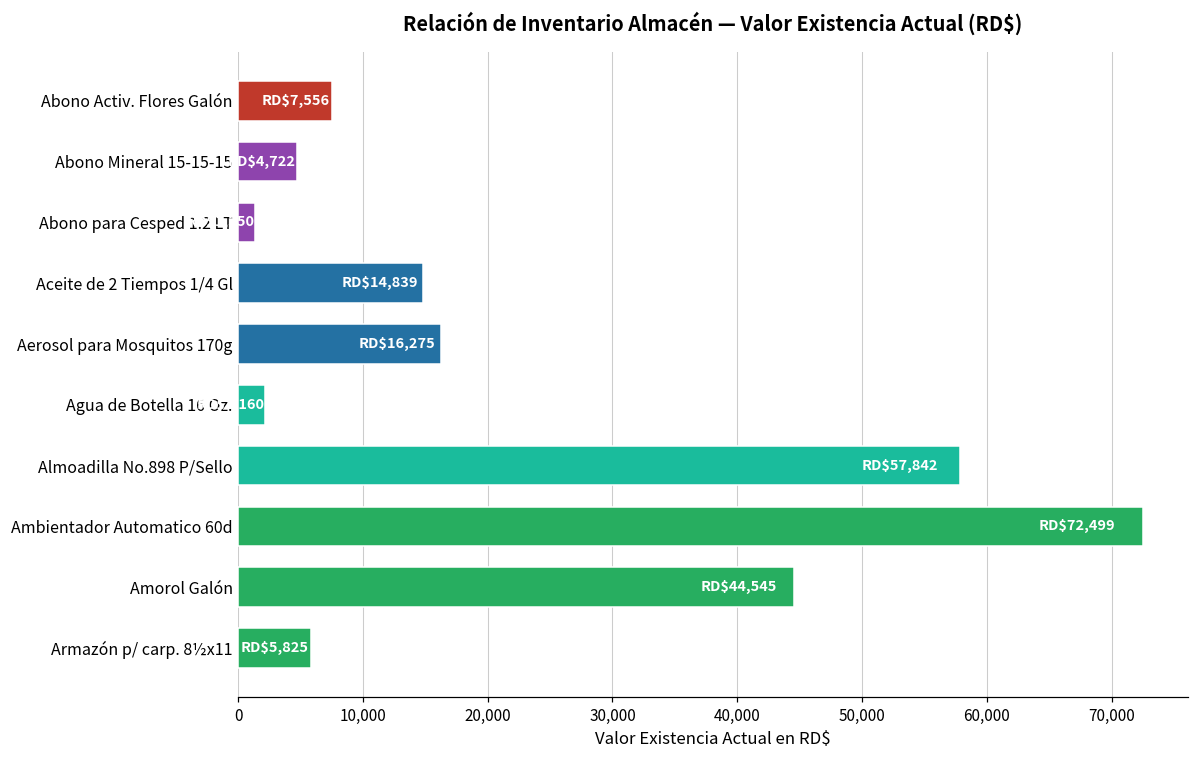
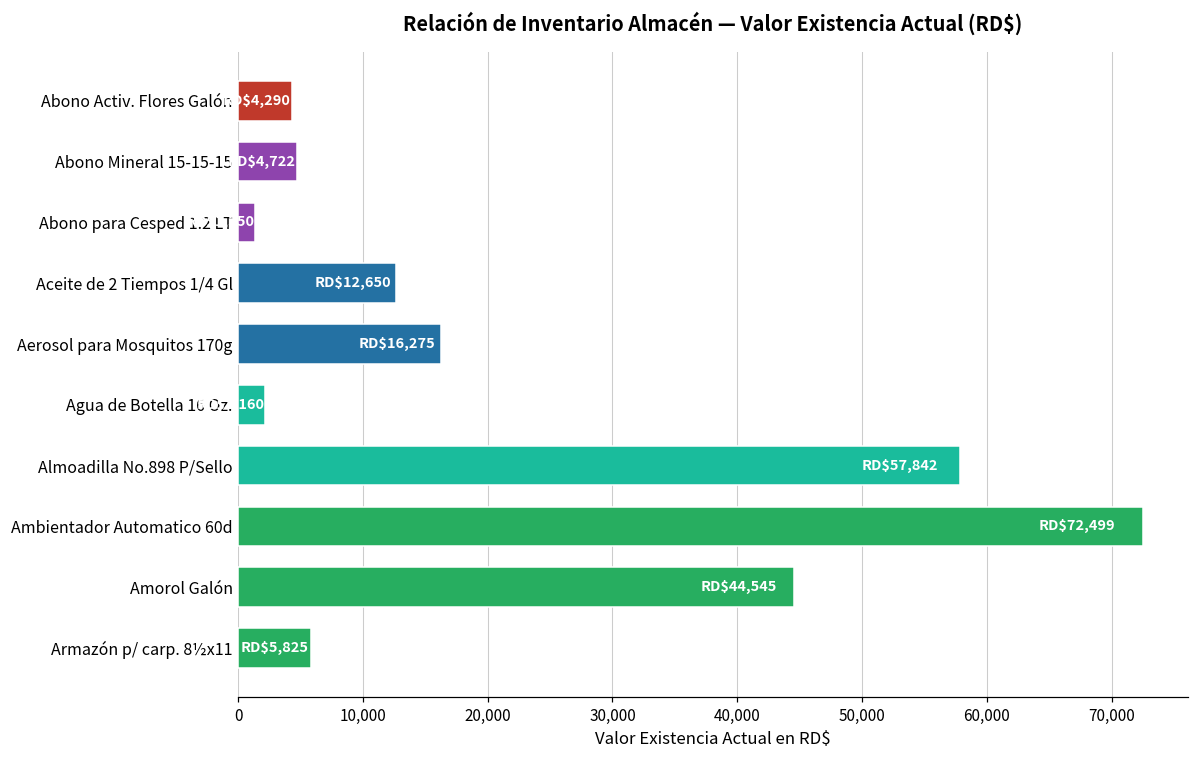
Abono Activ. Flores Galón: $7,556 -> $4,290
Aceite de 2 Tiempos 1/4 Gl: $14,839 -> $12,650
